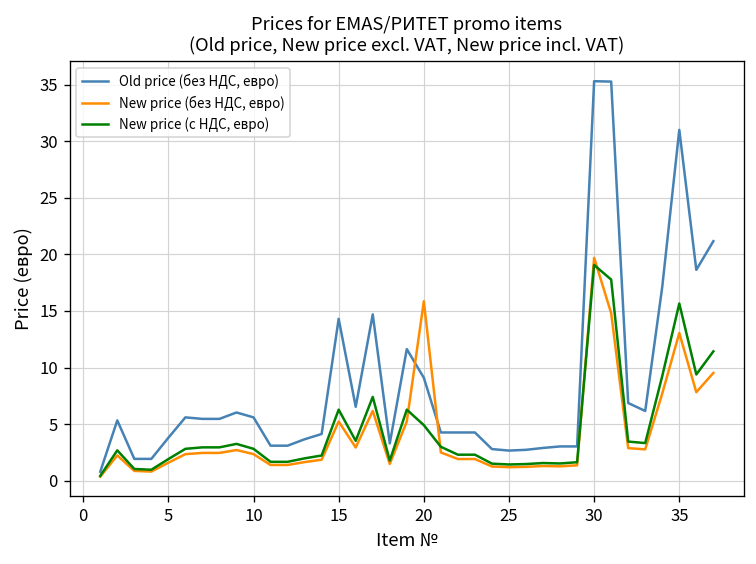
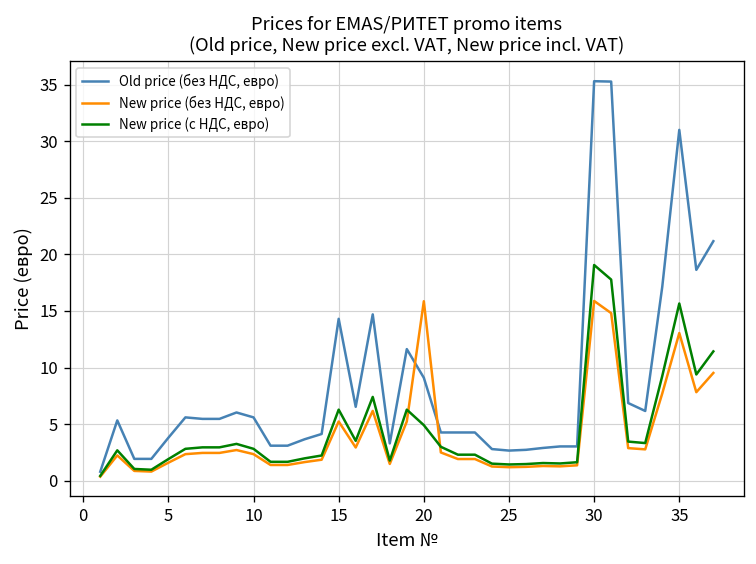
New price (без НДС, евро), 30: 20 -> 16
